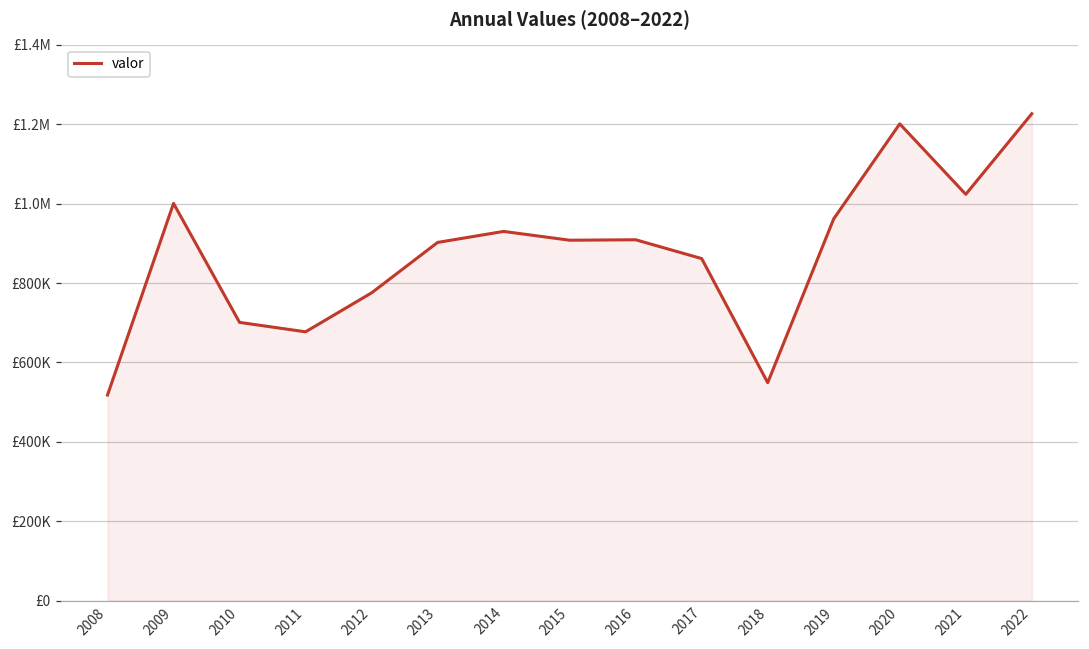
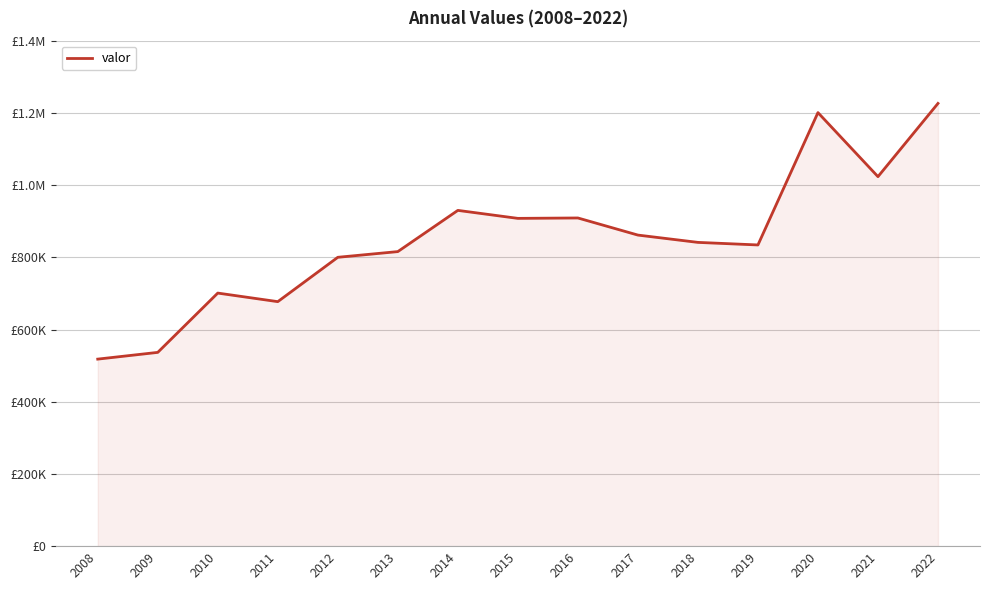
2009: £1000000 -> £540000
2012: £780000 -> £800000
2013: £900000 -> £820000
2018: £550000 -> £840000
2019: £960000 -> £830000
